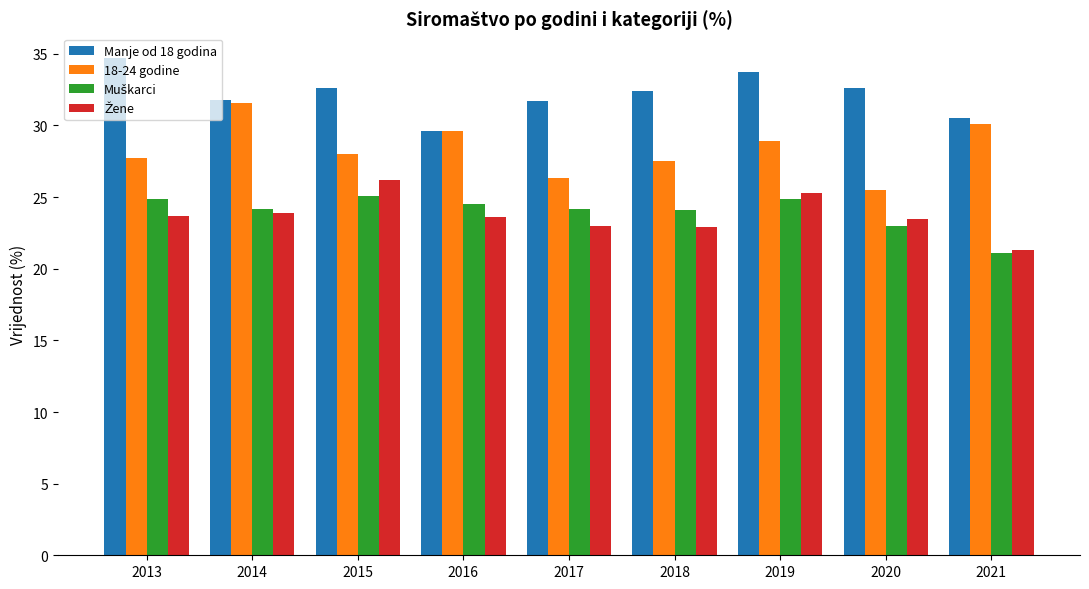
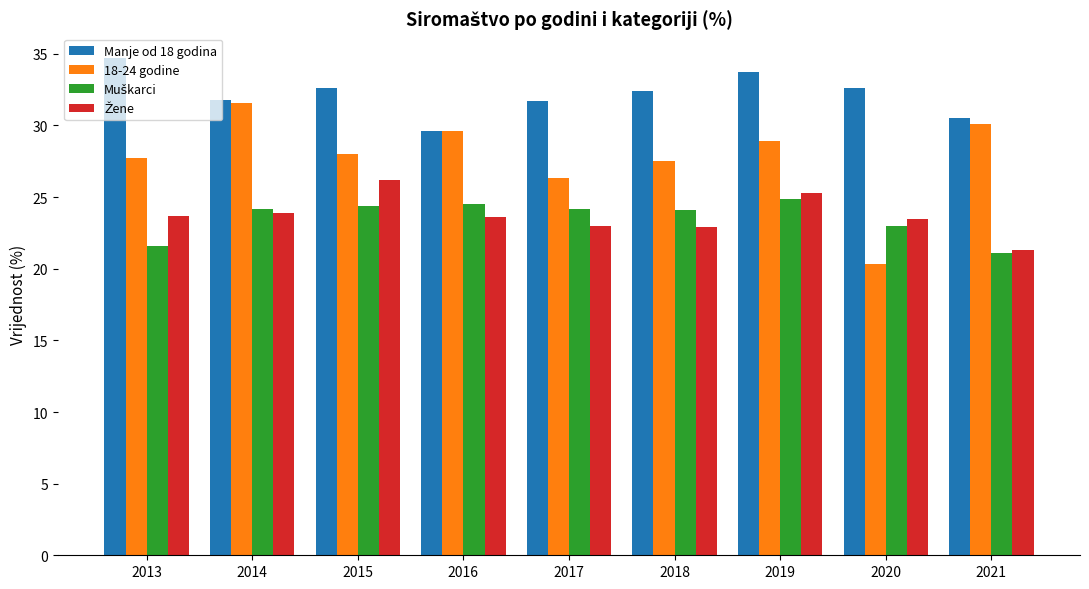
Muškarci, 2013: 24.9 -> 21.6
Muškarci, 2015: 25.1 -> 24.4
18-24 godine, 2020: 25.5 -> 20.3
